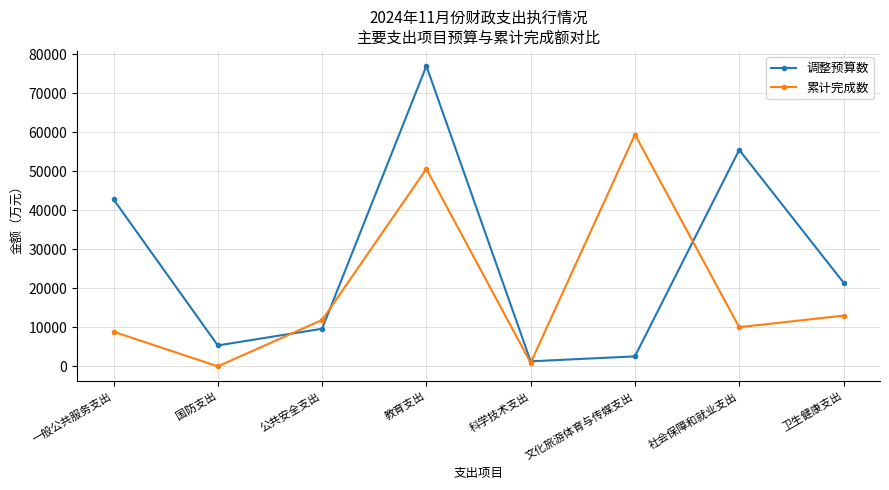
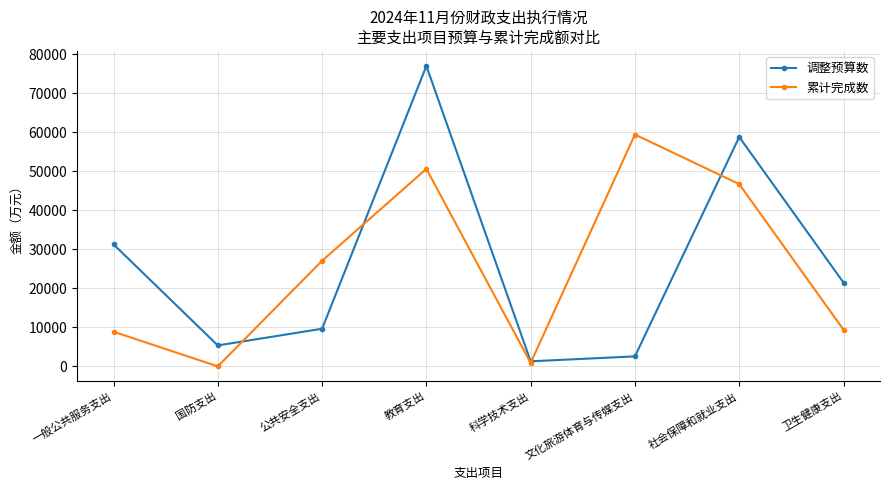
调整预算数, 一般公共服务支出: 43000 -> 31000
累计完成数, 公共安全支出: 12000 -> 27000
调整预算数, 社会保障和就业支出: 56000 -> 59000
累计完成数, 社会保障和就业支出: 10000 -> 47000
累计完成数, 卫生健康支出: 13000 -> 9000
